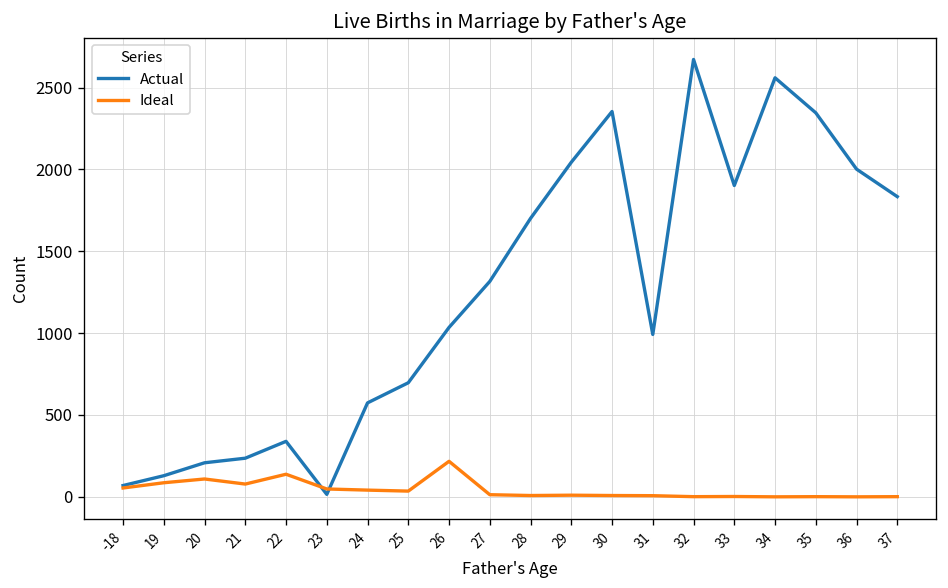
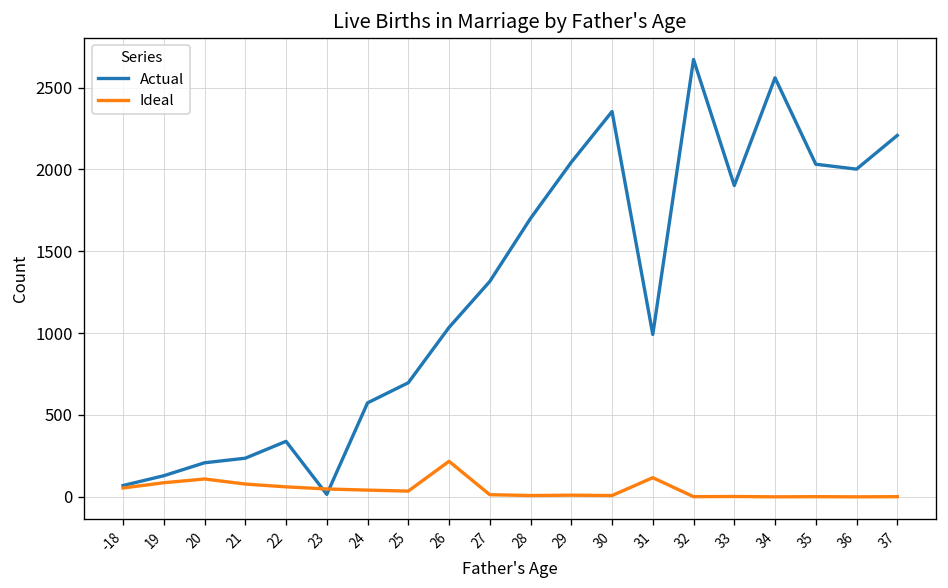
Ideal, 22: 140 -> 60
Ideal, 31: 10 -> 120
Actual, 35: 2350 -> 2030
Actual, 37: 1830 -> 2210
